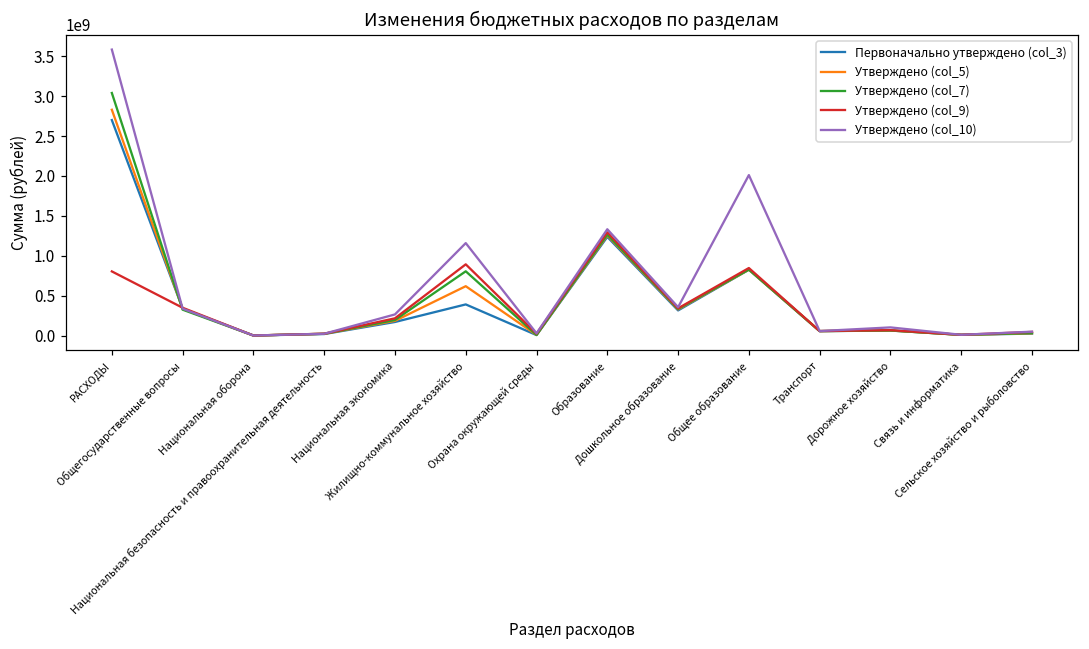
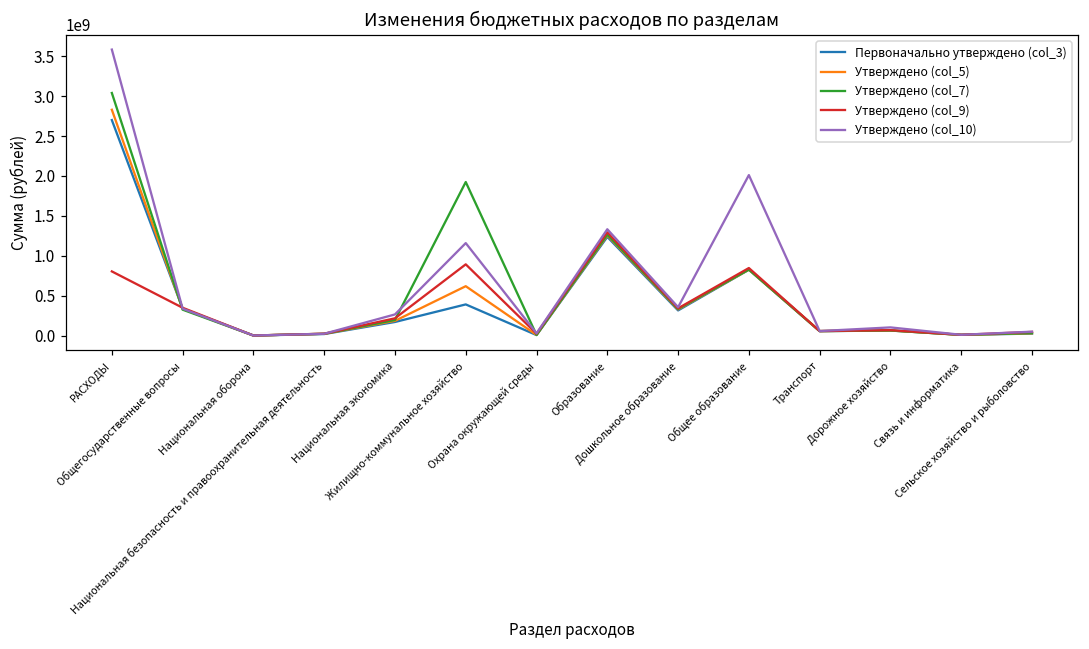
Утверждено (col_7), Жилищно-коммунальное хозяйство: 800000000 -> 1900000000
